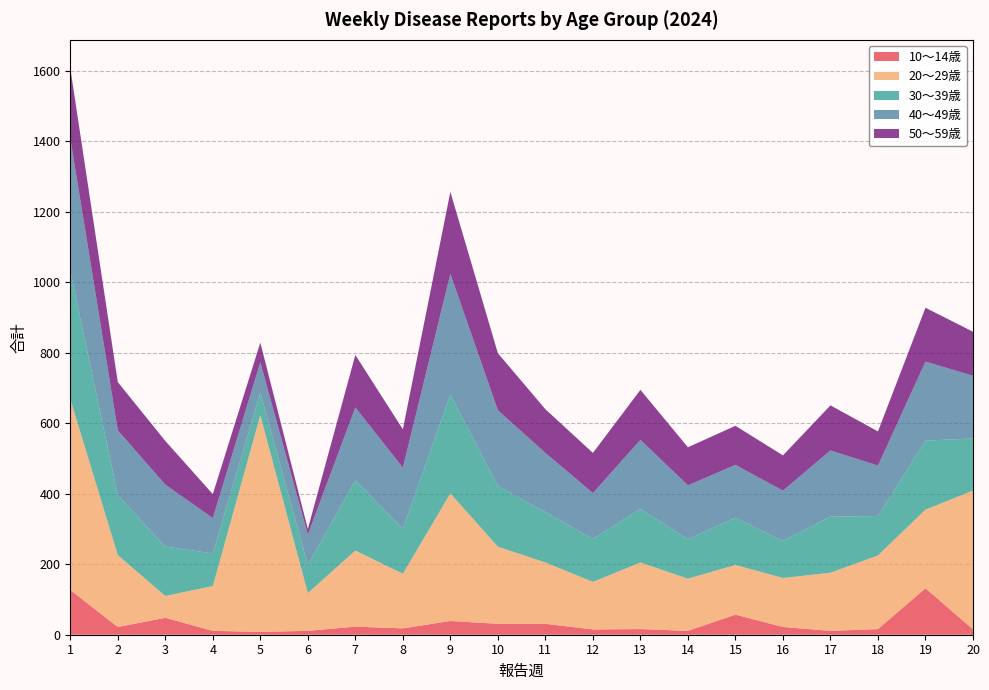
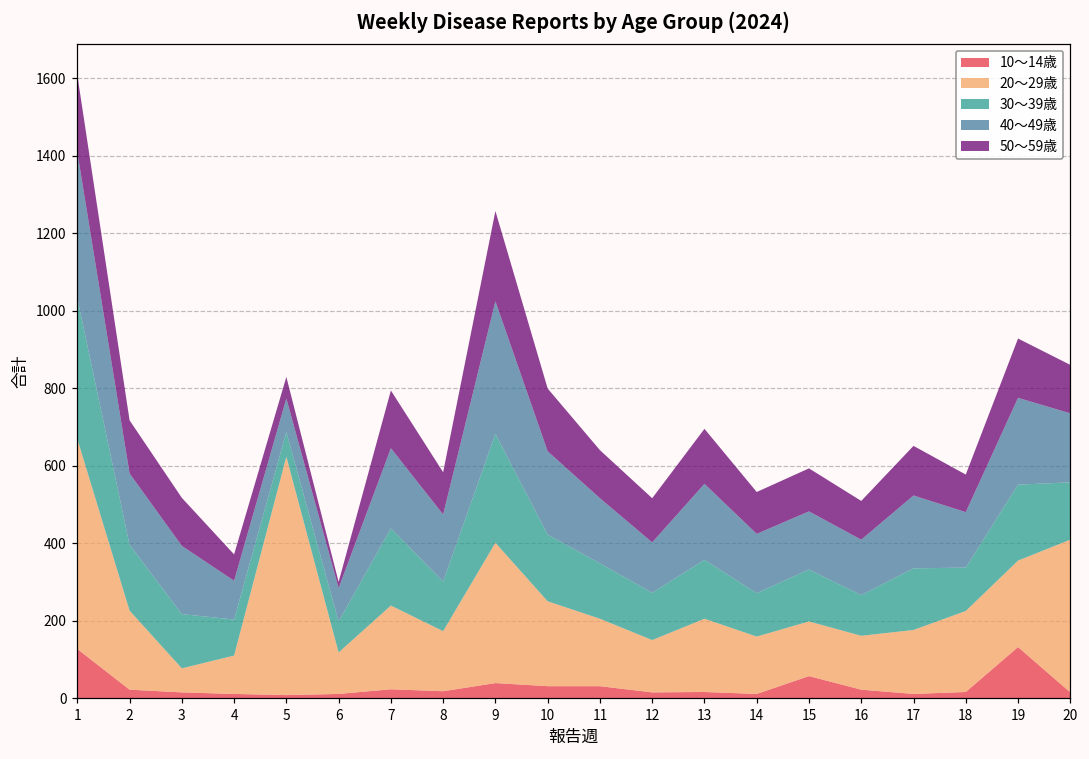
10～14歳, 3: 50 -> 20
20～29歳, 4: 130 -> 100
